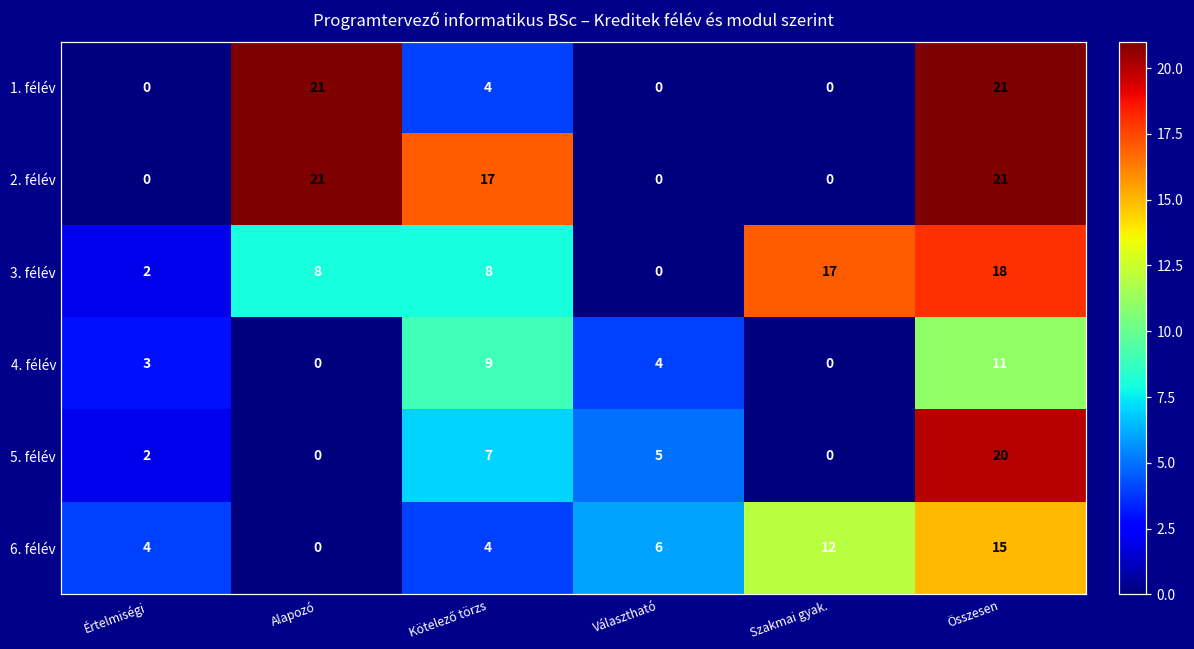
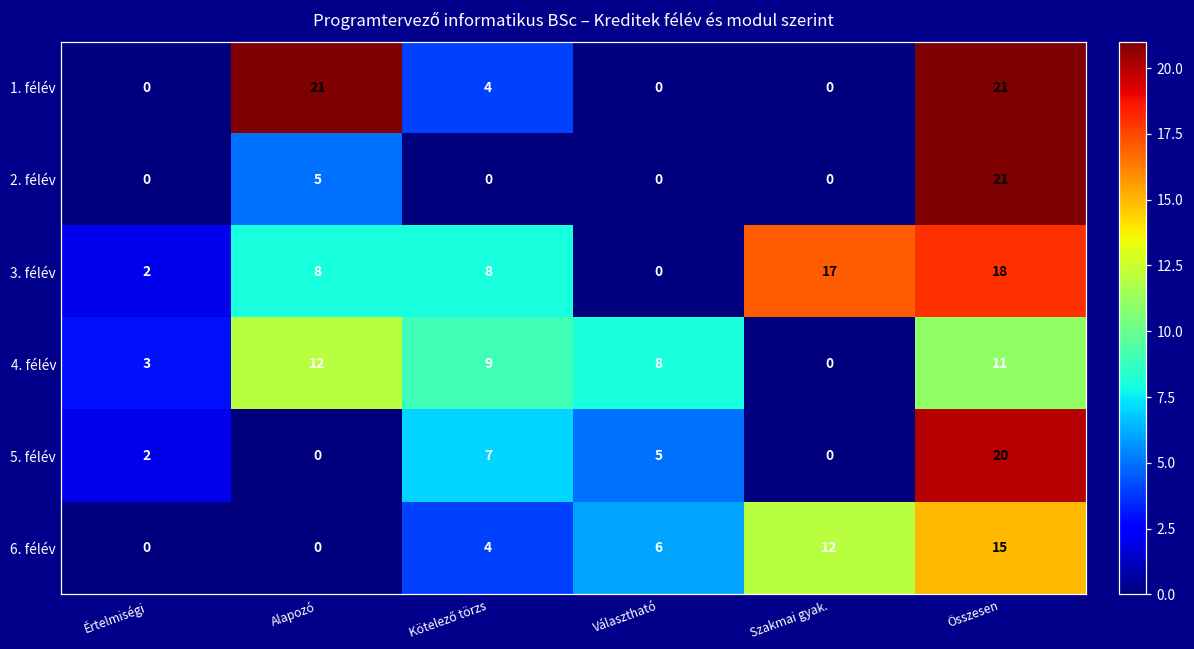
2. félév, Alapozó: 21 -> 5
2. félév, Kötelező törzs: 17 -> 0
4. félév, Alapozó: 0 -> 12
4. félév, Választható: 4 -> 8
6. félév, Értelmiségi: 4 -> 0
